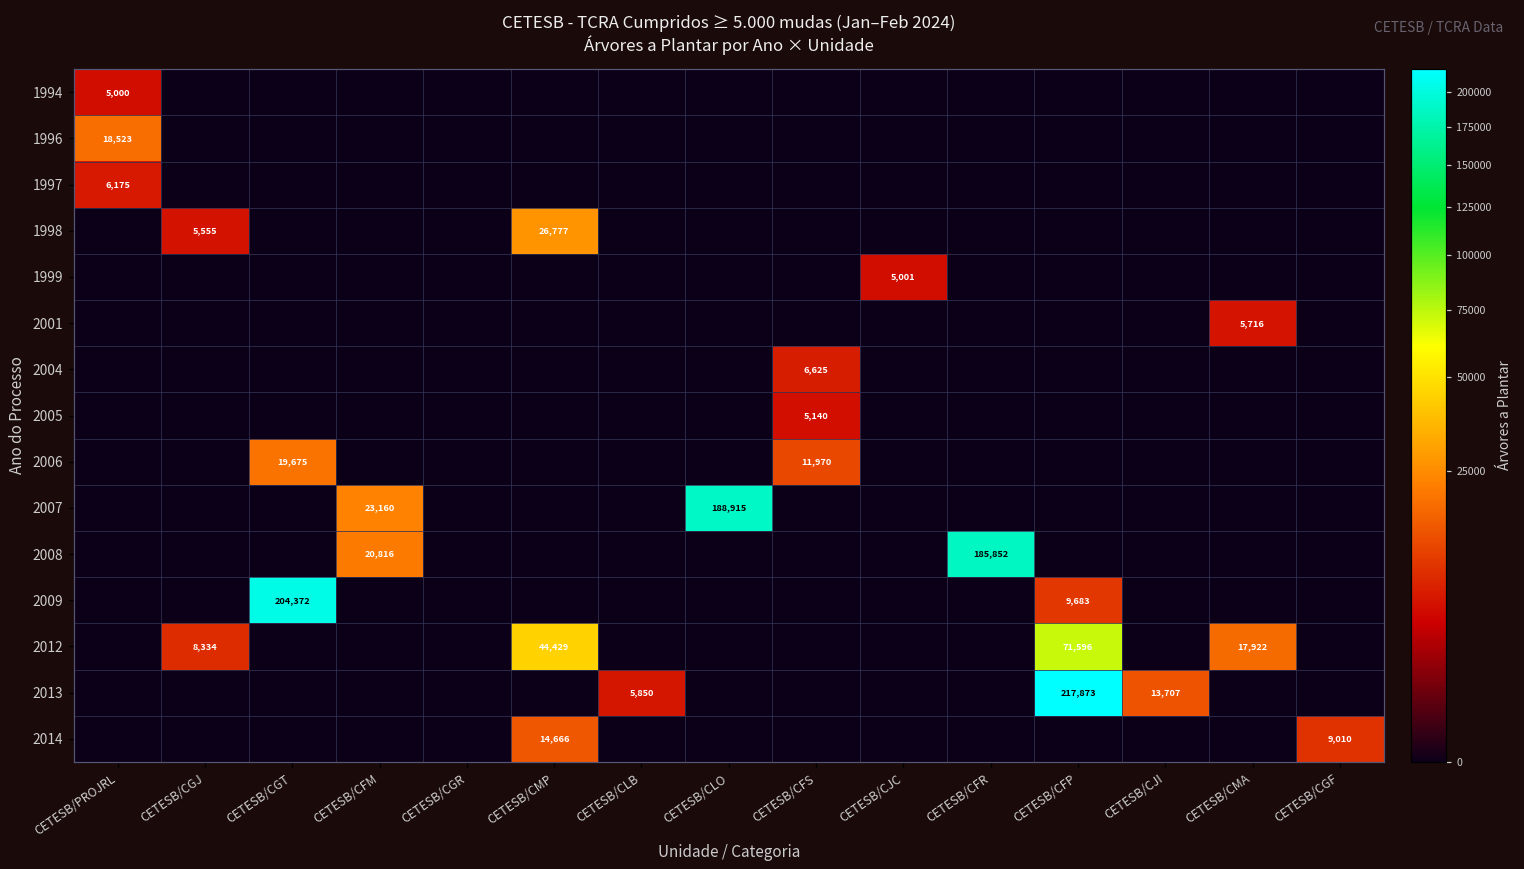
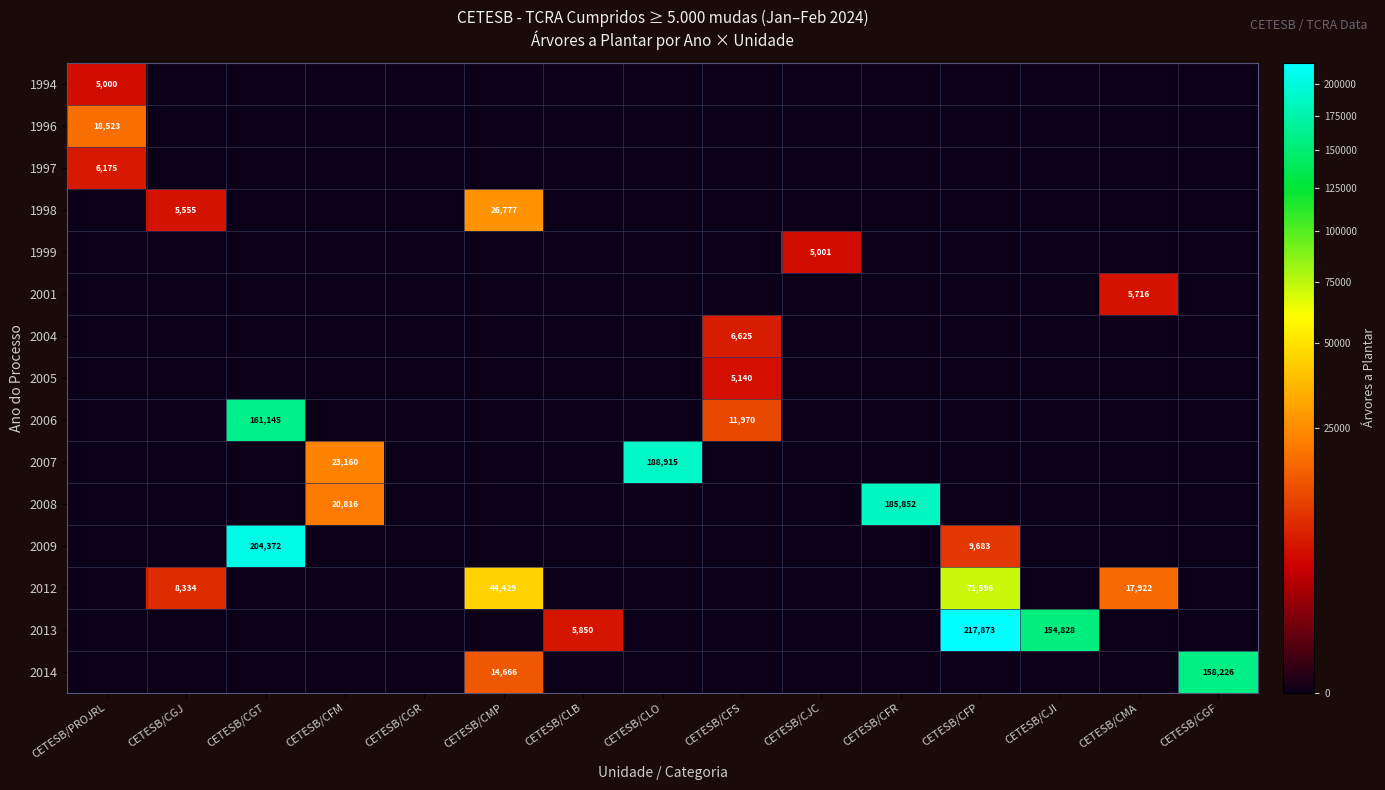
2006, CETESB/CGT: 19,675 -> 161,145
2013, CETESB/CJI: 13,707 -> 154,828
2014, CETESB/CGF: 9,010 -> 158,226
